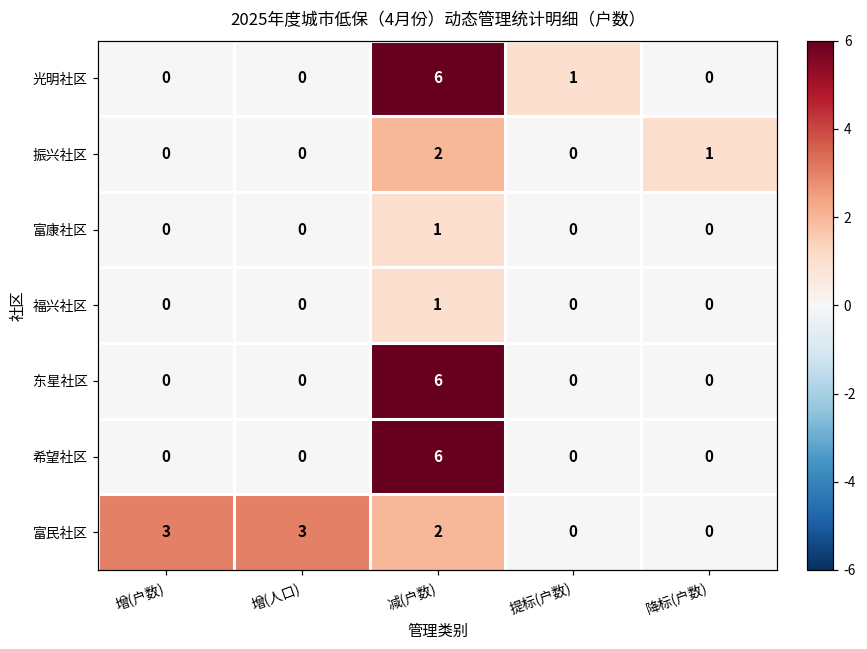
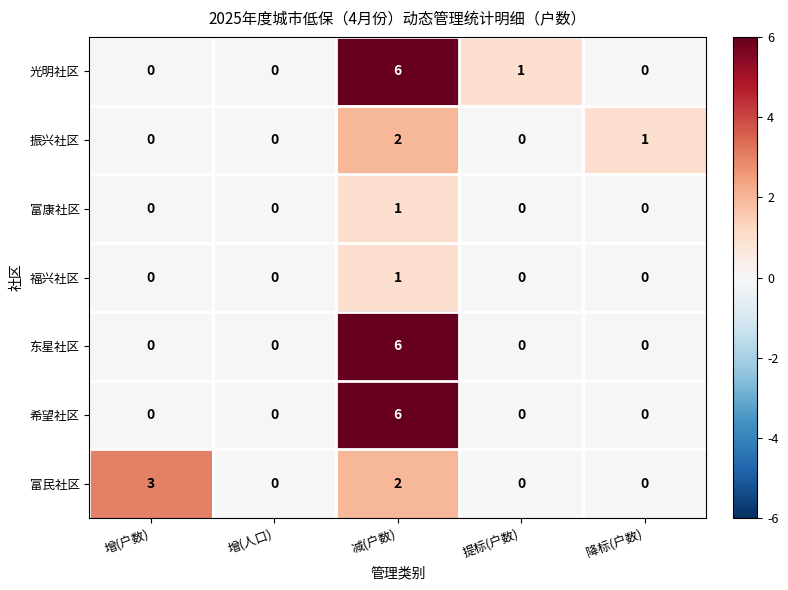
富民社区, 增(人口): 3 -> 0
